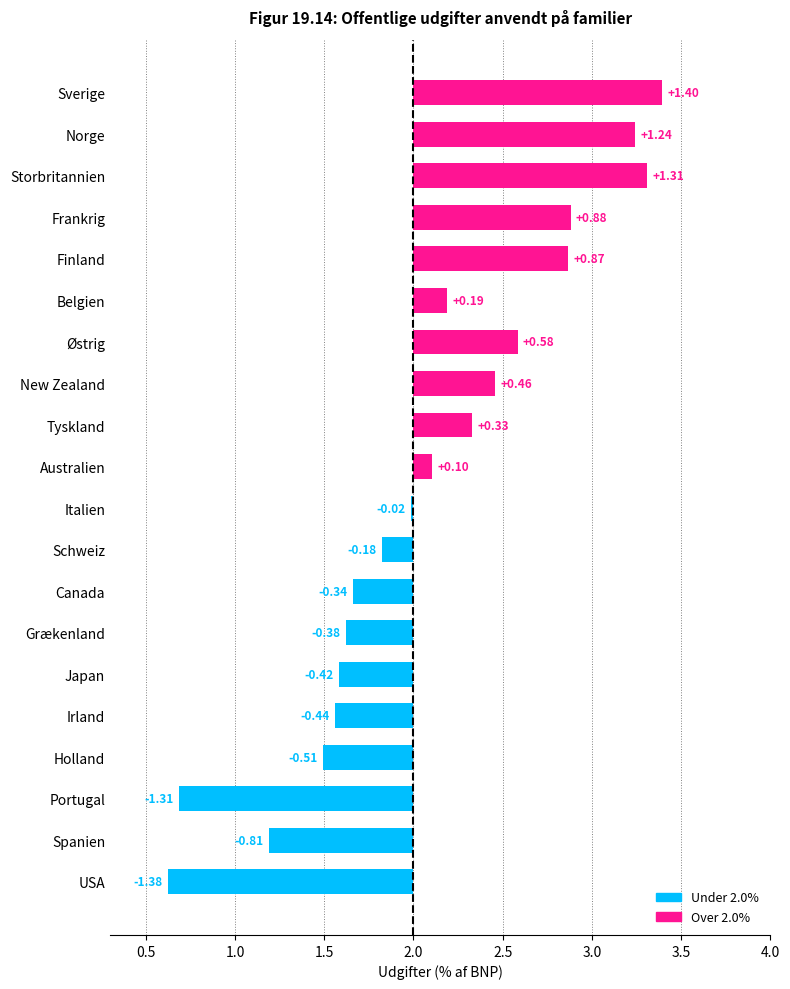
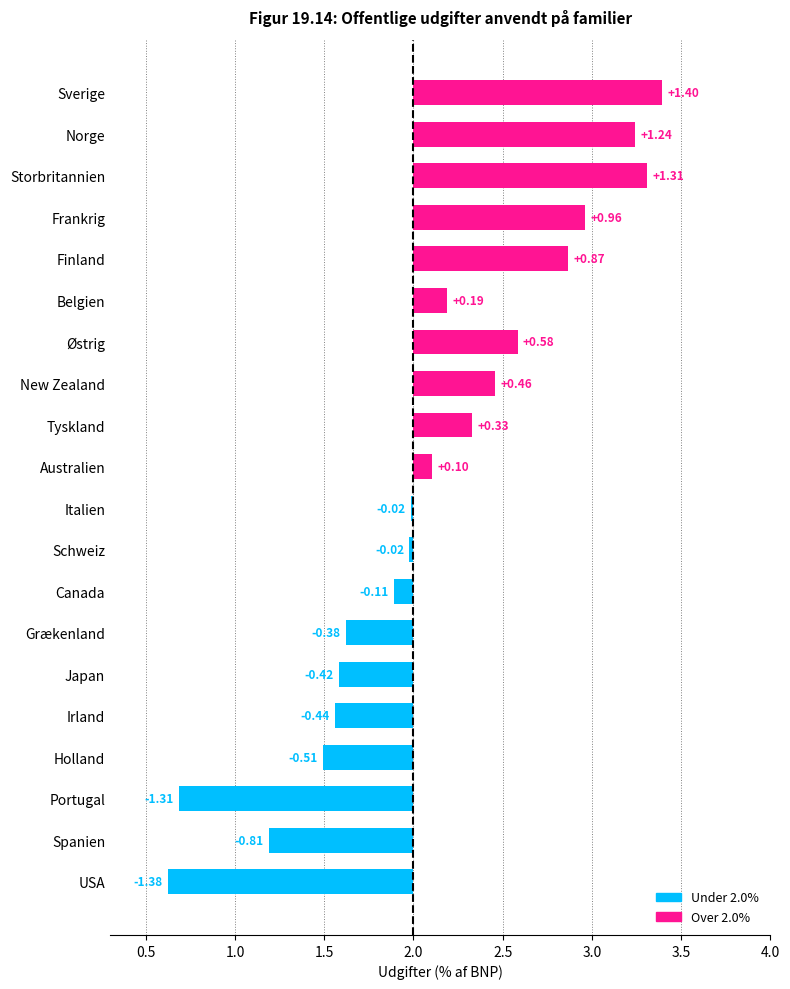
Frankrig: +0.88 -> +0.96
Schweiz: -0.18 -> -0.02
Canada: -0.34 -> -0.11
